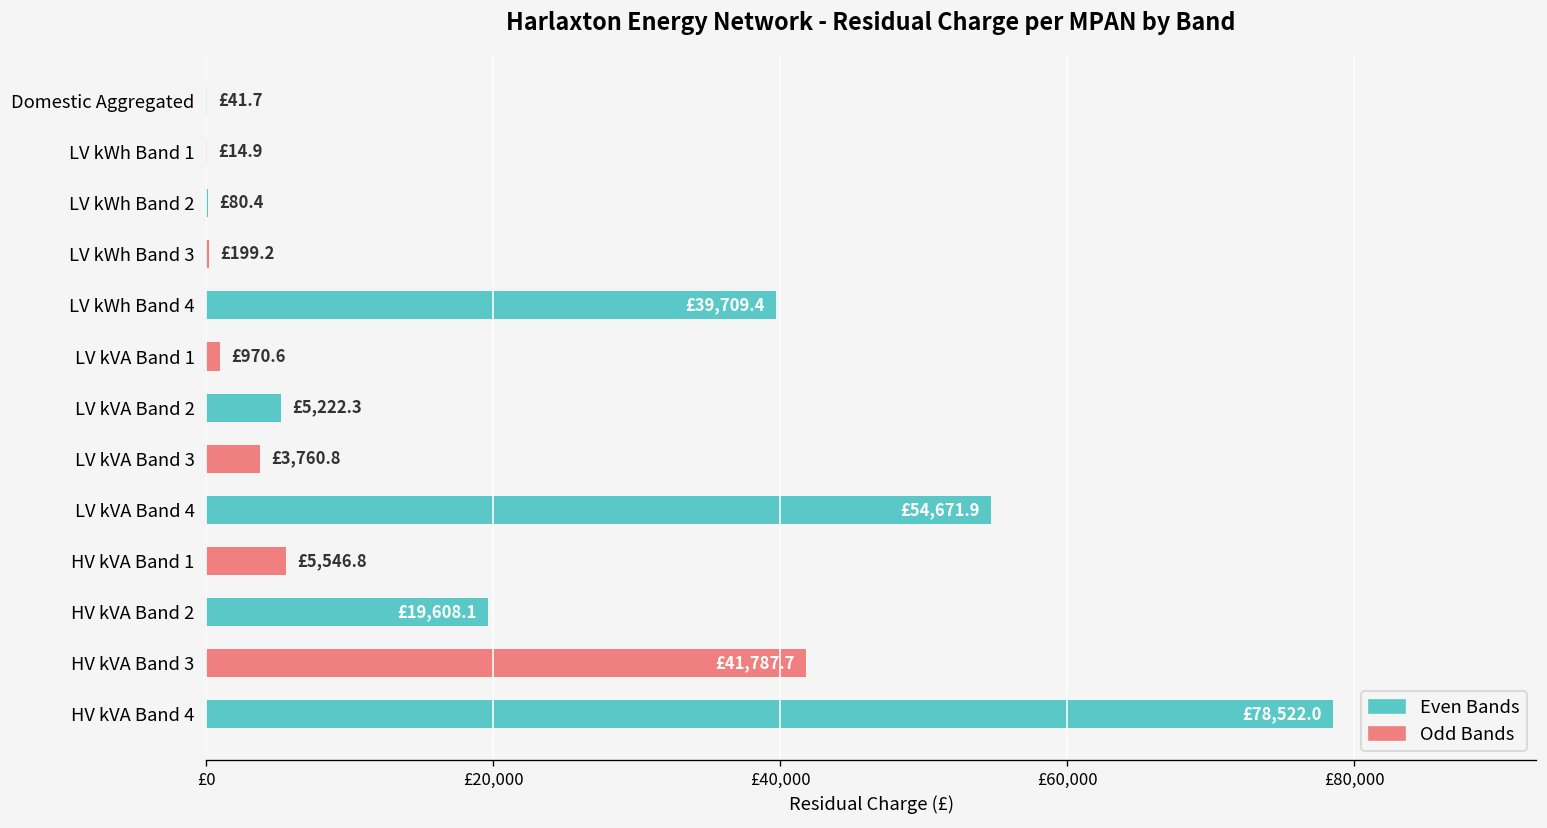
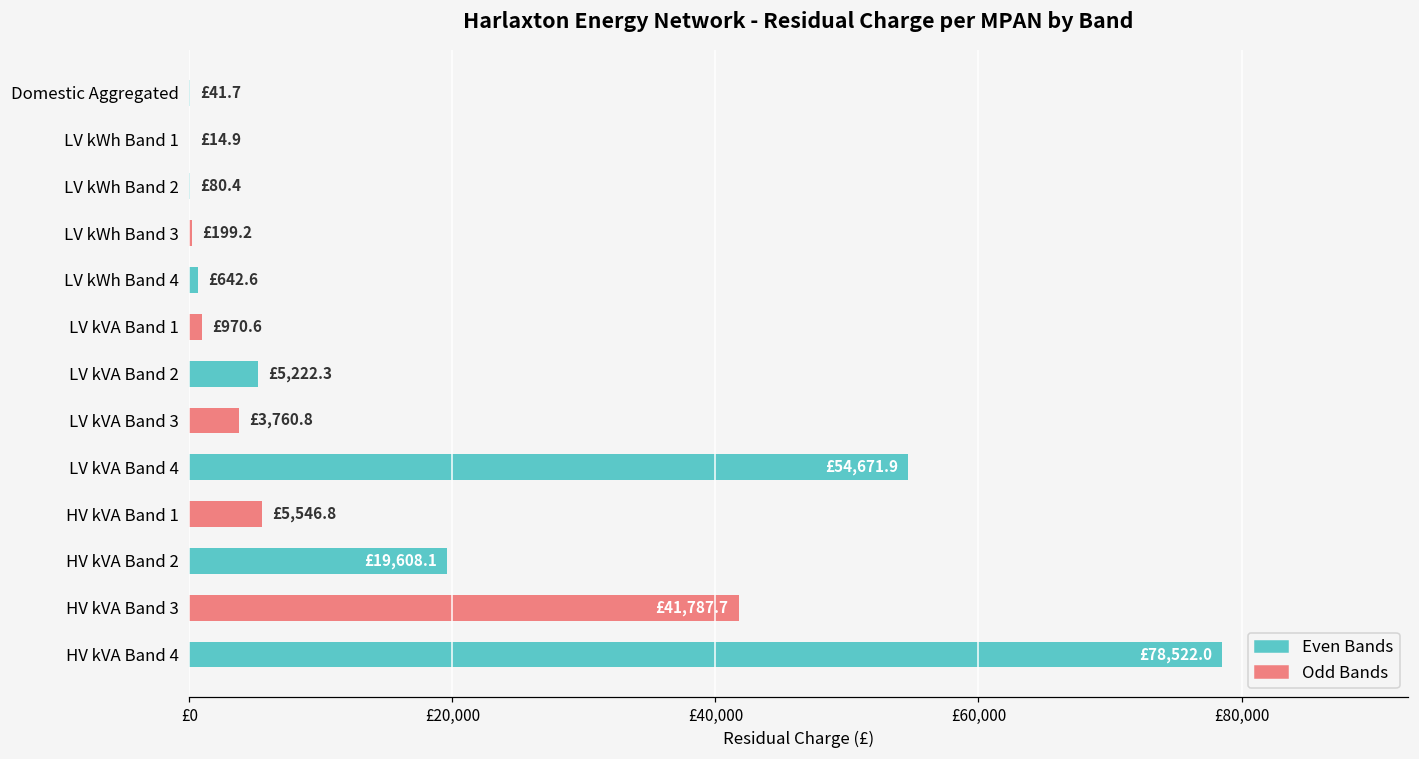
LV kWh Band 4: £39,709.4 -> £642.6
